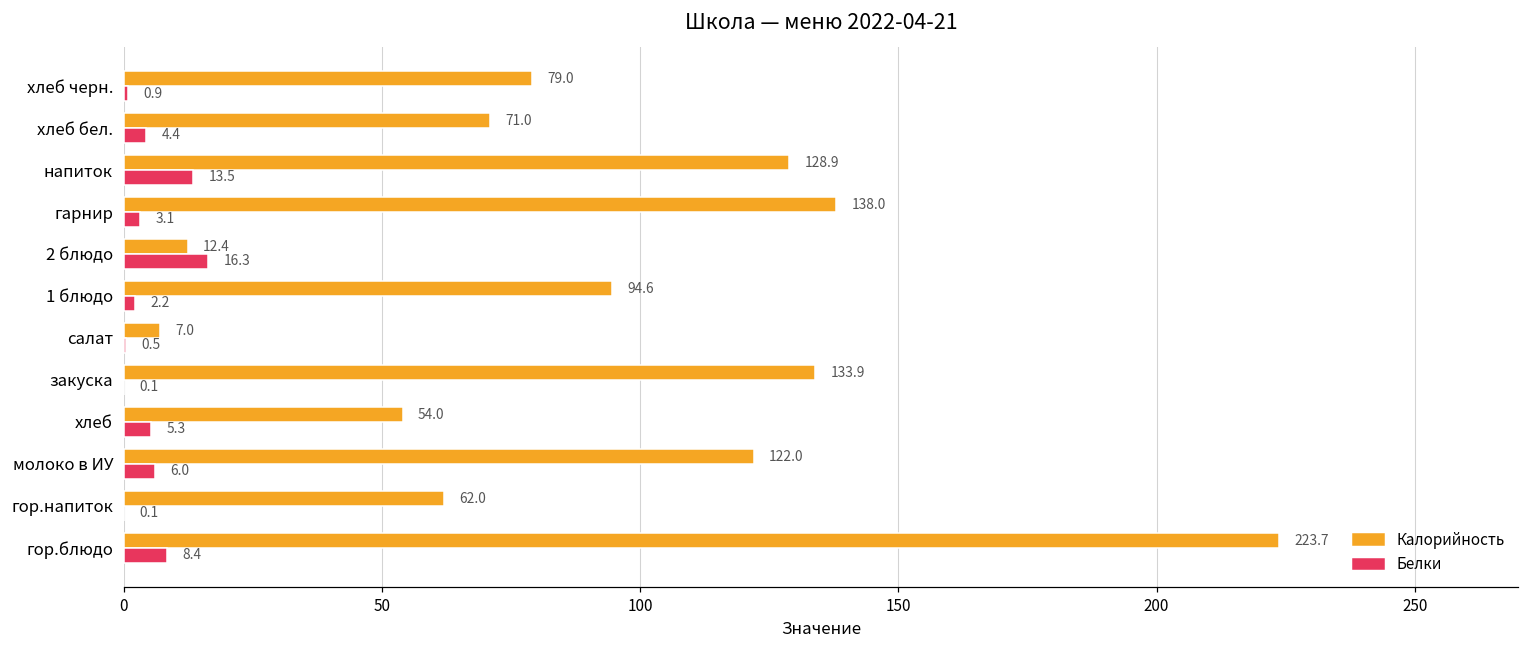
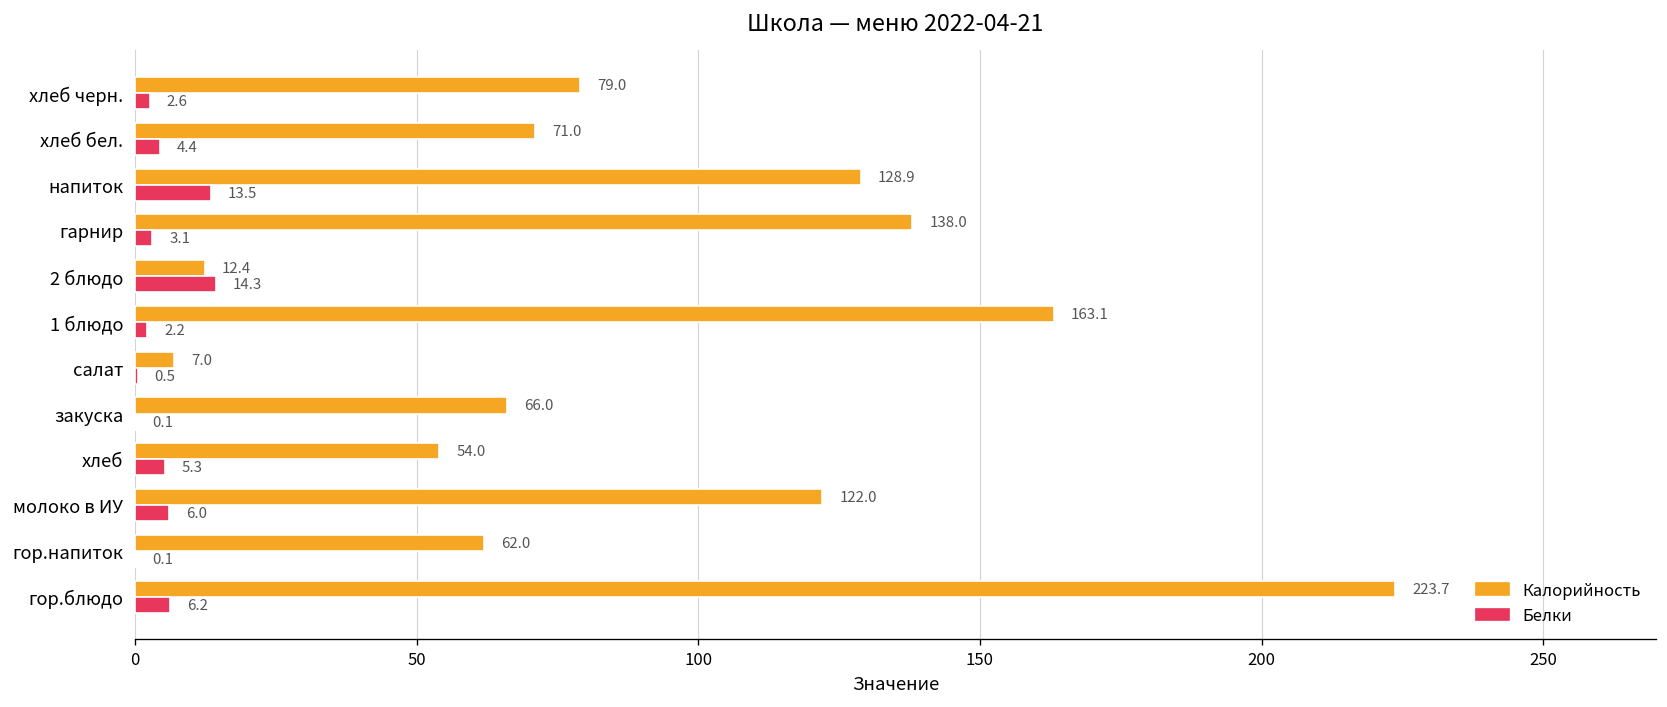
Белки, хлеб черн.: 0.9 -> 2.6
Белки, 2 блюдо: 16.3 -> 14.3
Калорийность, 1 блюдо: 94.6 -> 163.1
Калорийность, закуска: 133.9 -> 66.0
Белки, гор.блюдо: 8.4 -> 6.2
